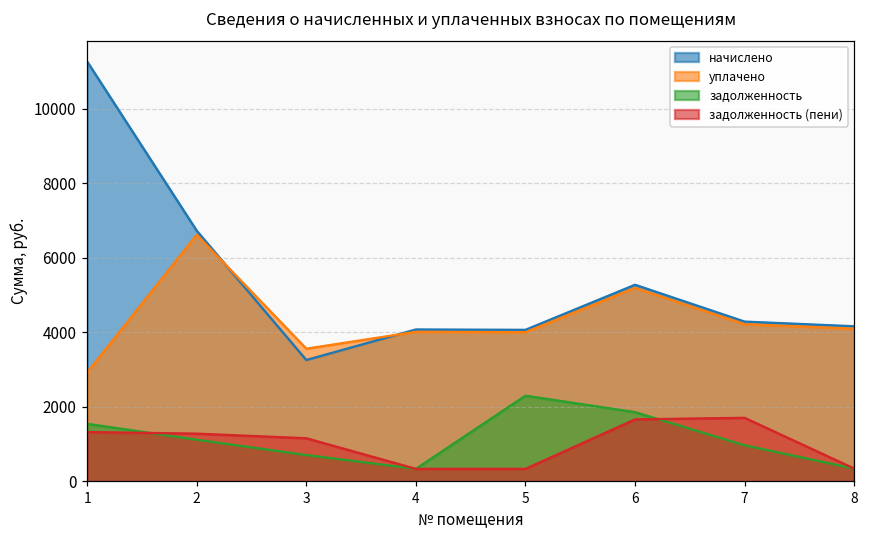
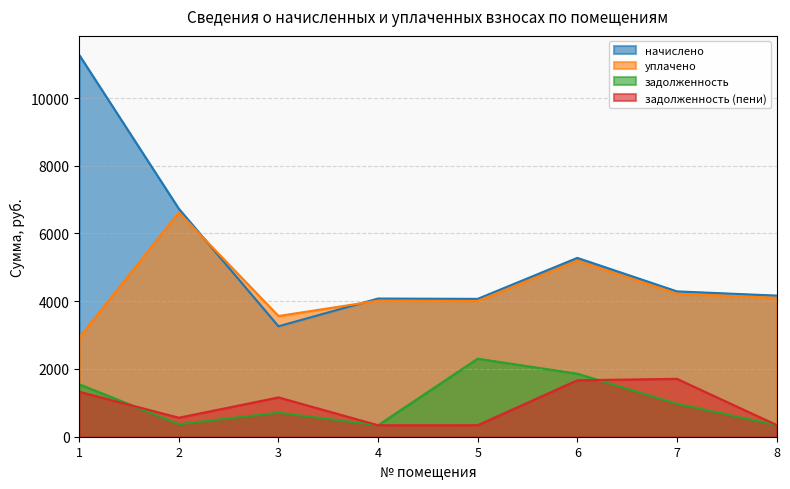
задолженность, 2: 1100 -> 400
задолженность (пени), 2: 1300 -> 600
